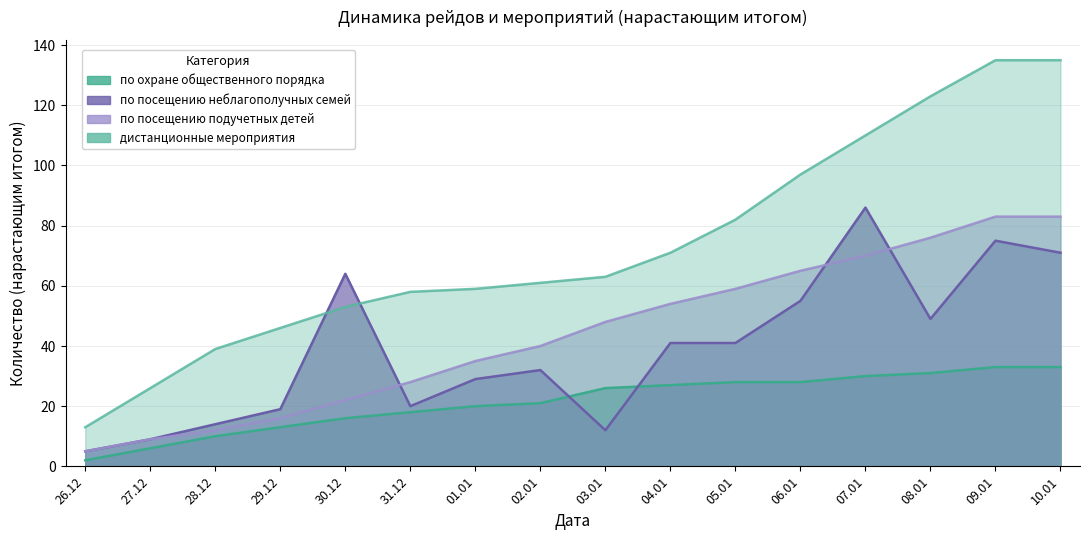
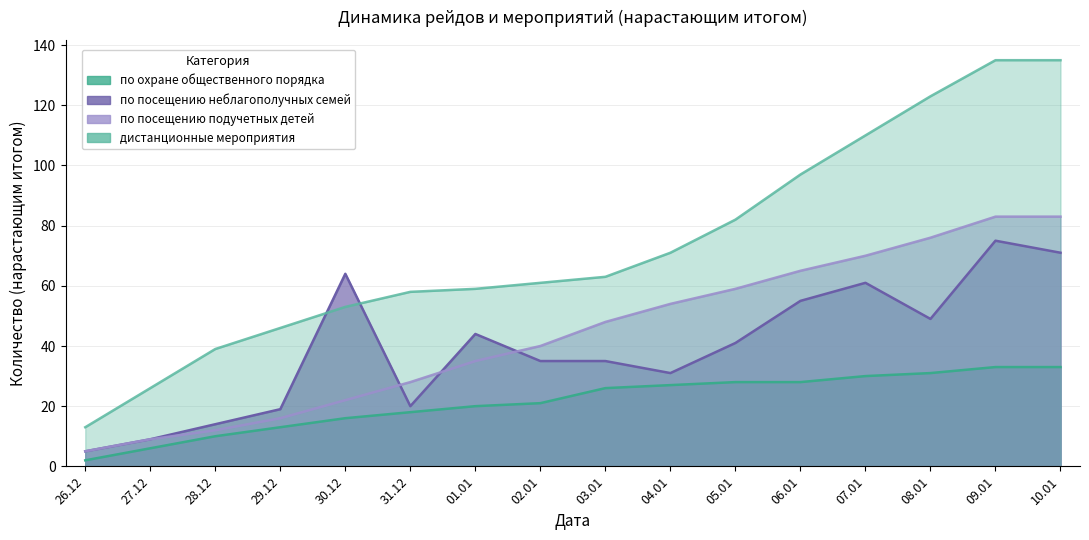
по посещению неблагополучных семей, 01.01: 29 -> 44
по посещению неблагополучных семей, 02.01: 32 -> 35
по посещению неблагополучных семей, 03.01: 12 -> 35
по посещению неблагополучных семей, 04.01: 41 -> 31
по посещению неблагополучных семей, 07.01: 86 -> 61
